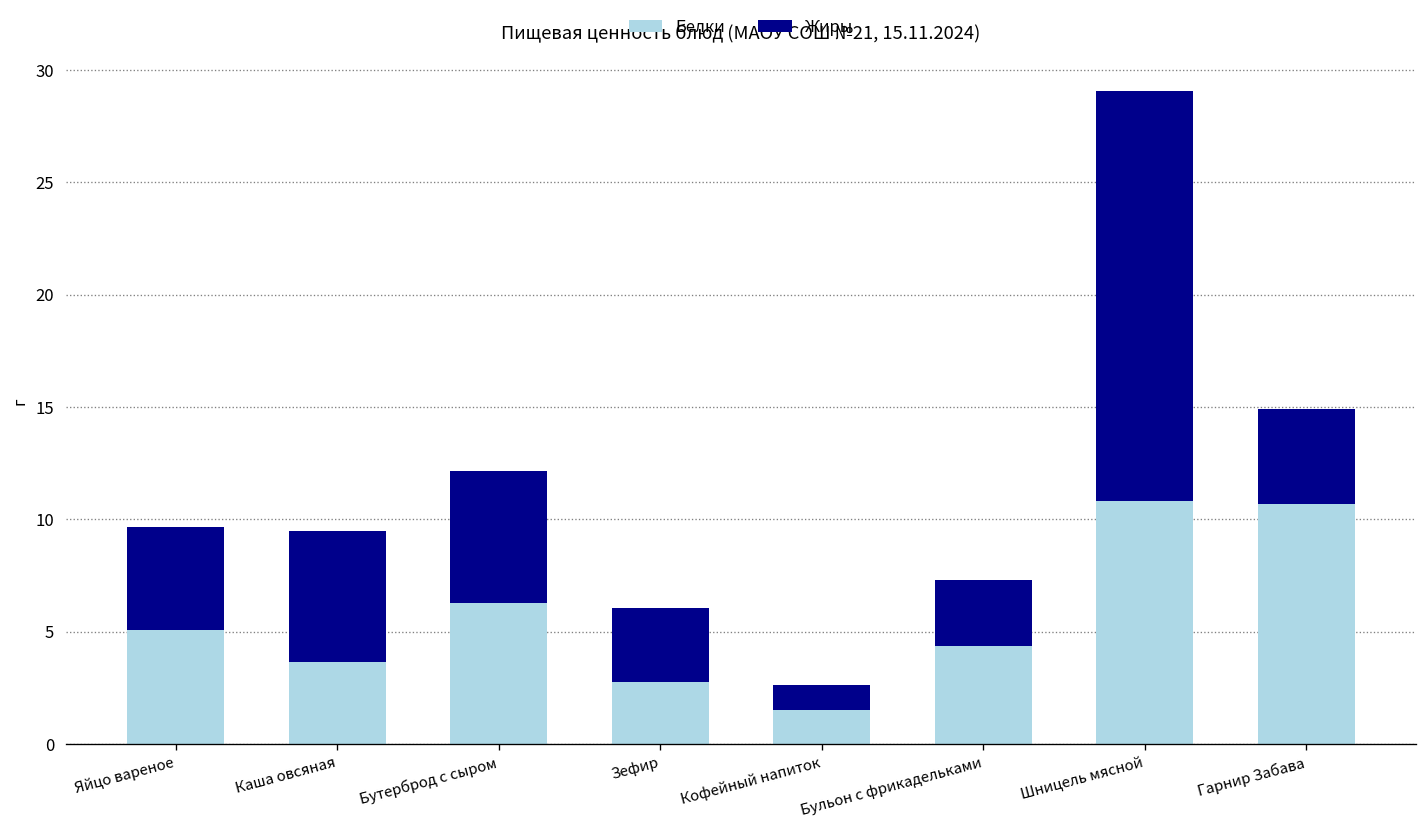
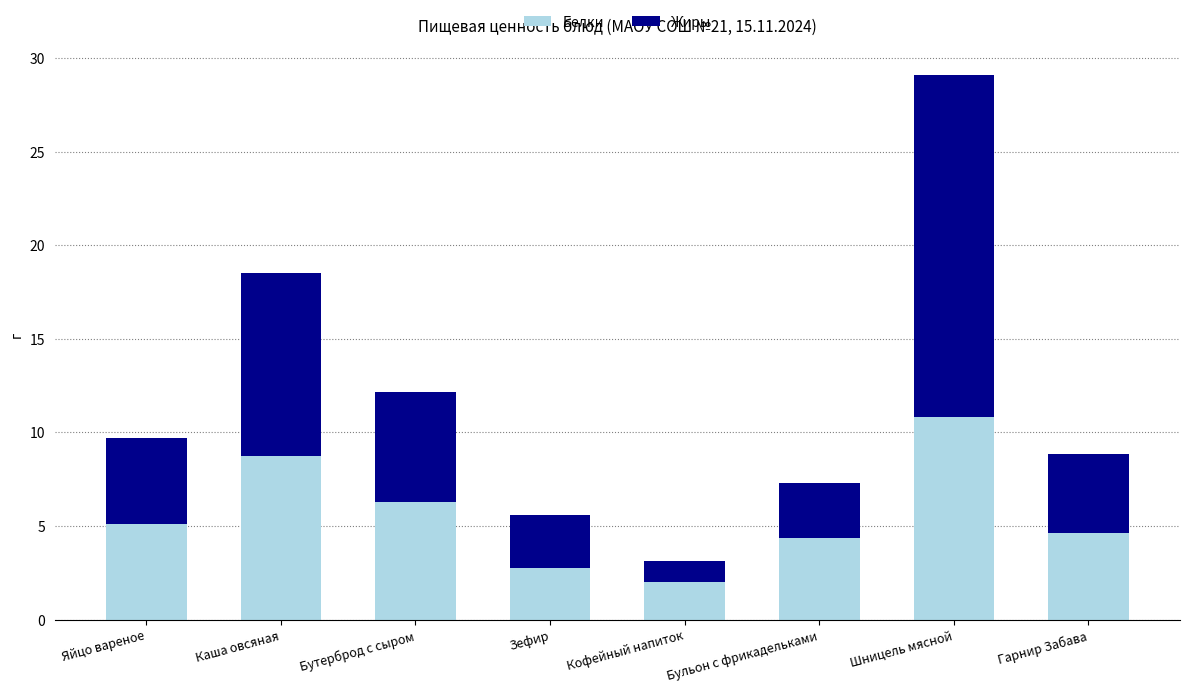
Белки, Каша овсяная: 3.7 -> 8.7
Жиры, Каша овсяная: 5.8 -> 9.8
Жиры, Зефир: 3.3 -> 2.8
Белки, Кофейный напиток: 1.5 -> 2.0
Белки, Гарнир Забава: 10.7 -> 4.6
